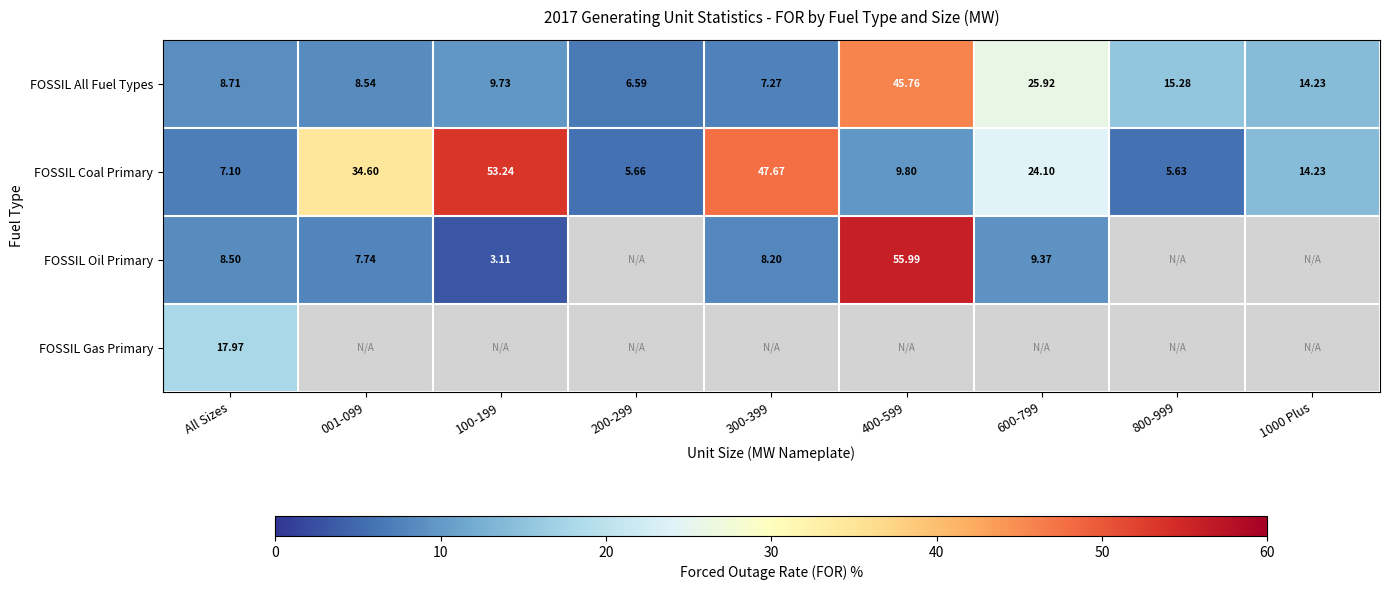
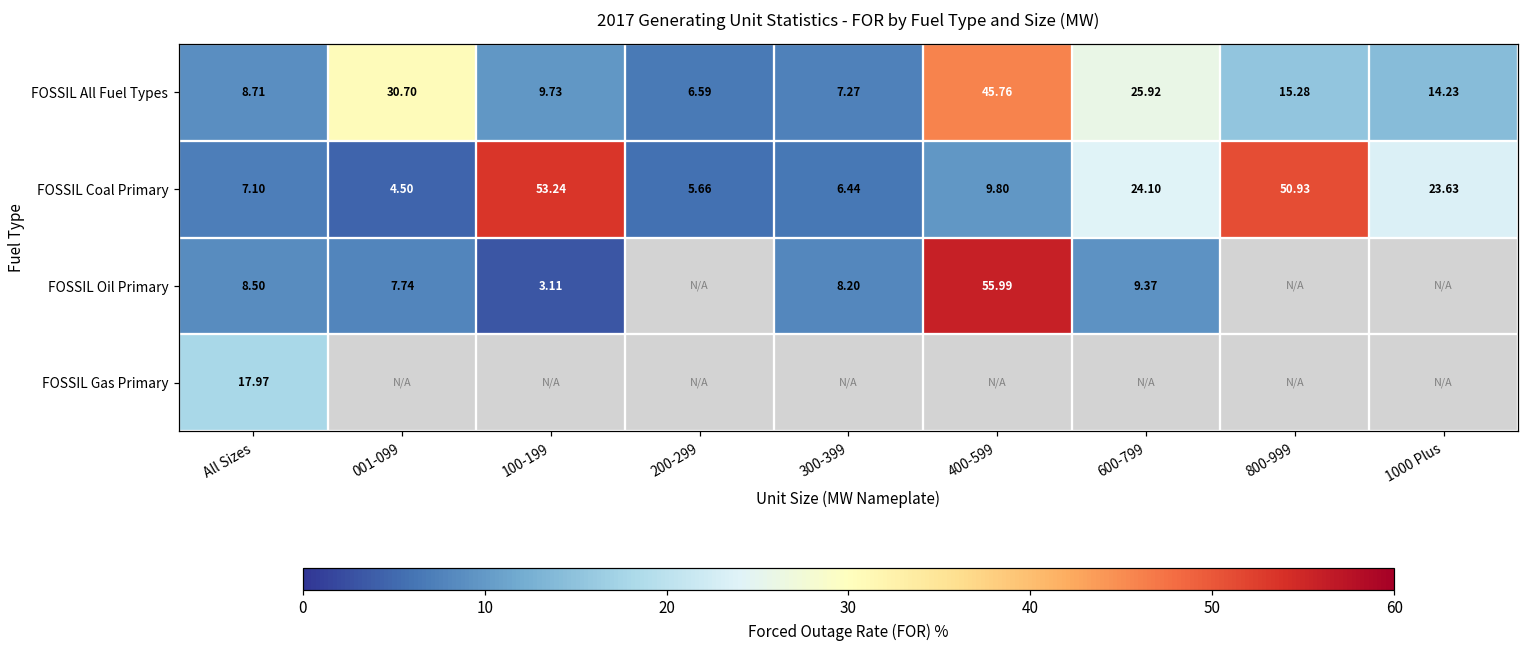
FOSSIL All Fuel Types, 001-099: 8.54 -> 30.70
FOSSIL Coal Primary, 001-099: 34.60 -> 4.50
FOSSIL Coal Primary, 300-399: 47.67 -> 6.44
FOSSIL Coal Primary, 800-999: 5.63 -> 50.93
FOSSIL Coal Primary, 1000 Plus: 14.23 -> 23.63
